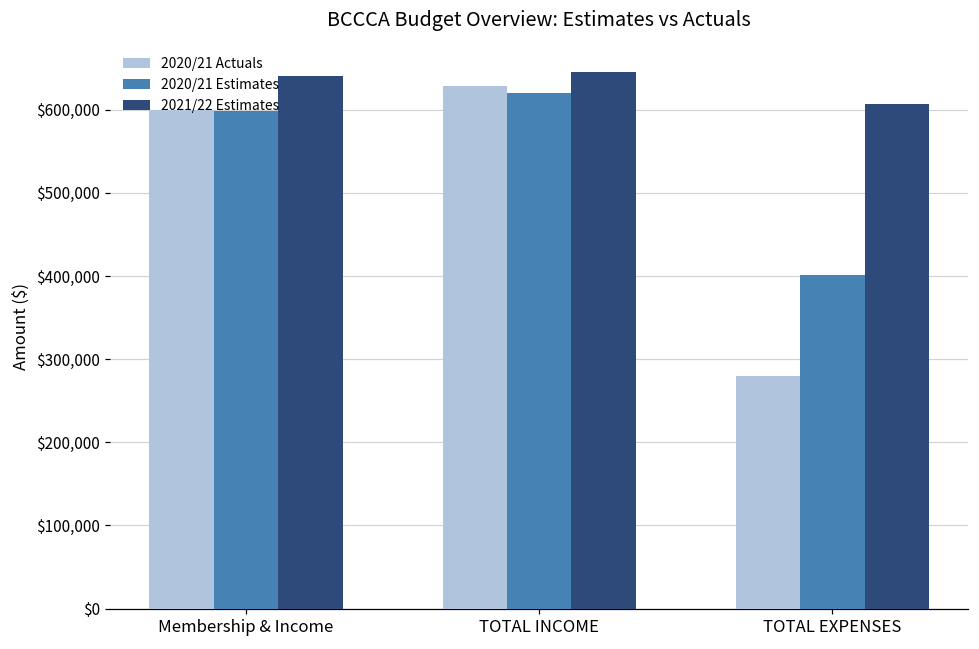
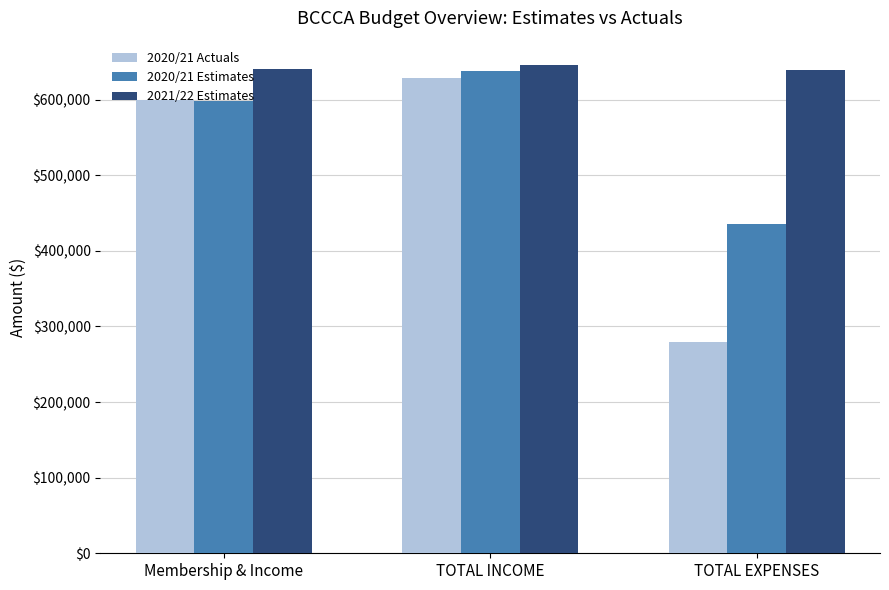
2020/21 Estimates, TOTAL INCOME: $620,000 -> $640,000
2020/21 Estimates, TOTAL EXPENSES: $400,000 -> $440,000
2021/22 Estimates, TOTAL EXPENSES: $610,000 -> $640,000
